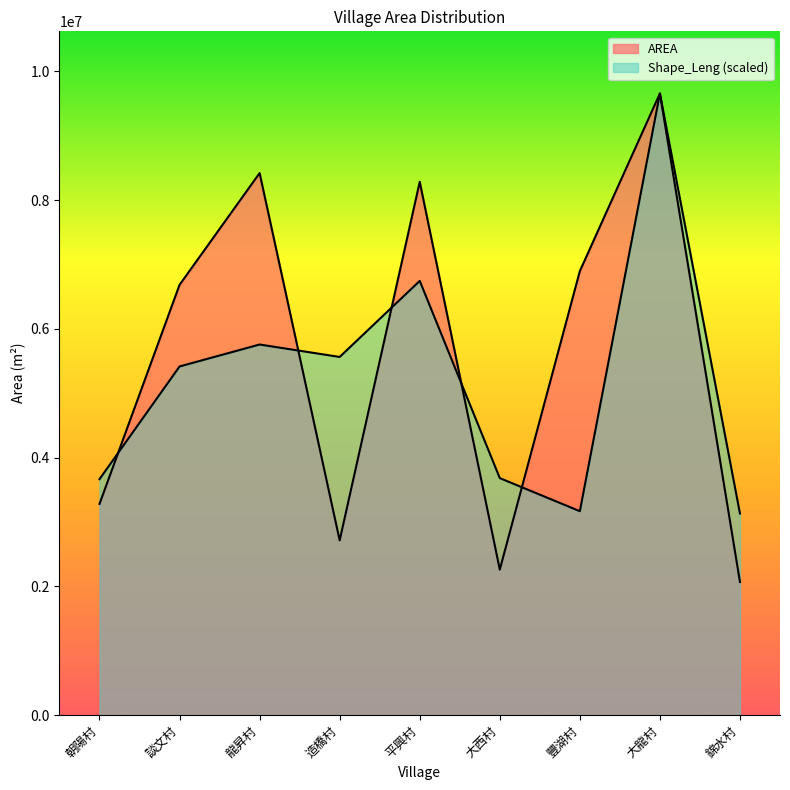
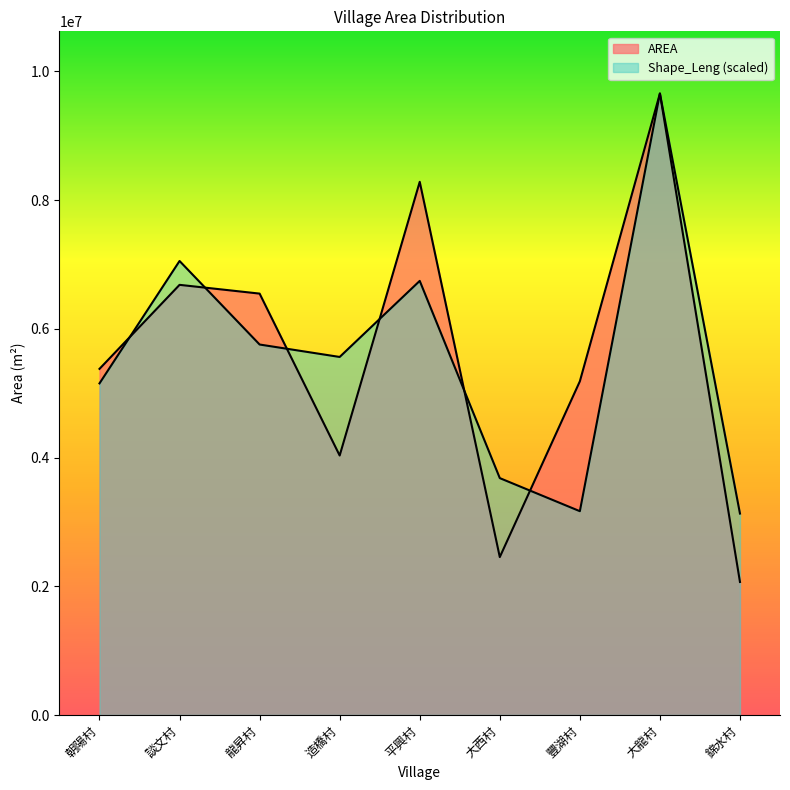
AREA, 朝陽村: 3300000 -> 5400000
Shape_Leng (scaled), 朝陽村: 3700000 -> 5200000
Shape_Leng (scaled), 談文村: 5400000 -> 7100000
AREA, 龍昇村: 8400000 -> 6500000
AREA, 造橋村: 2700000 -> 4000000
AREA, 大西村: 2300000 -> 2500000
AREA, 豐湖村: 6900000 -> 5200000
